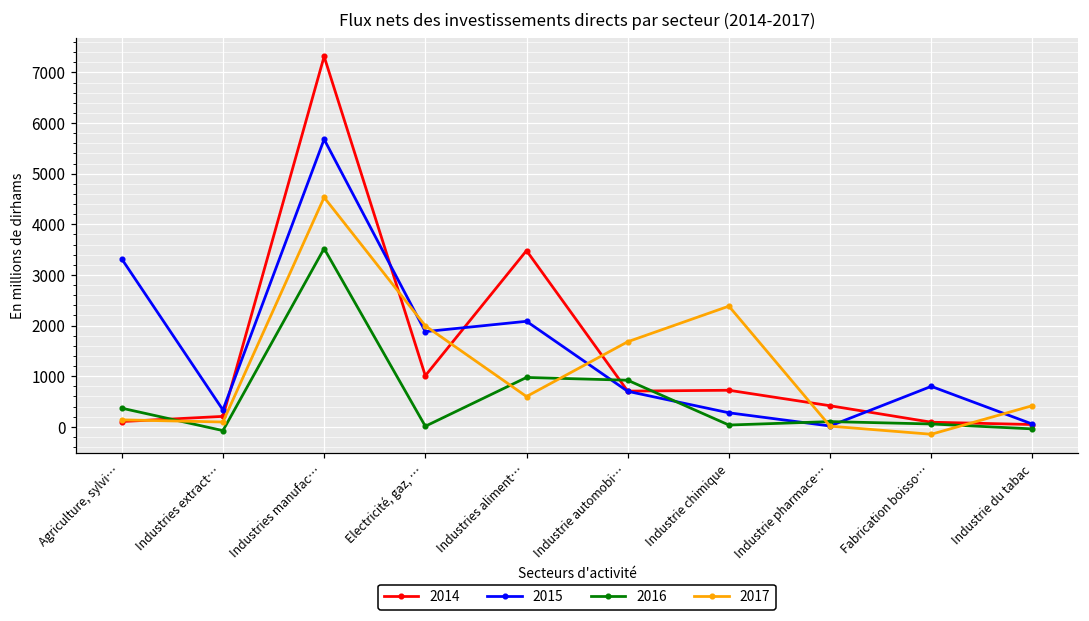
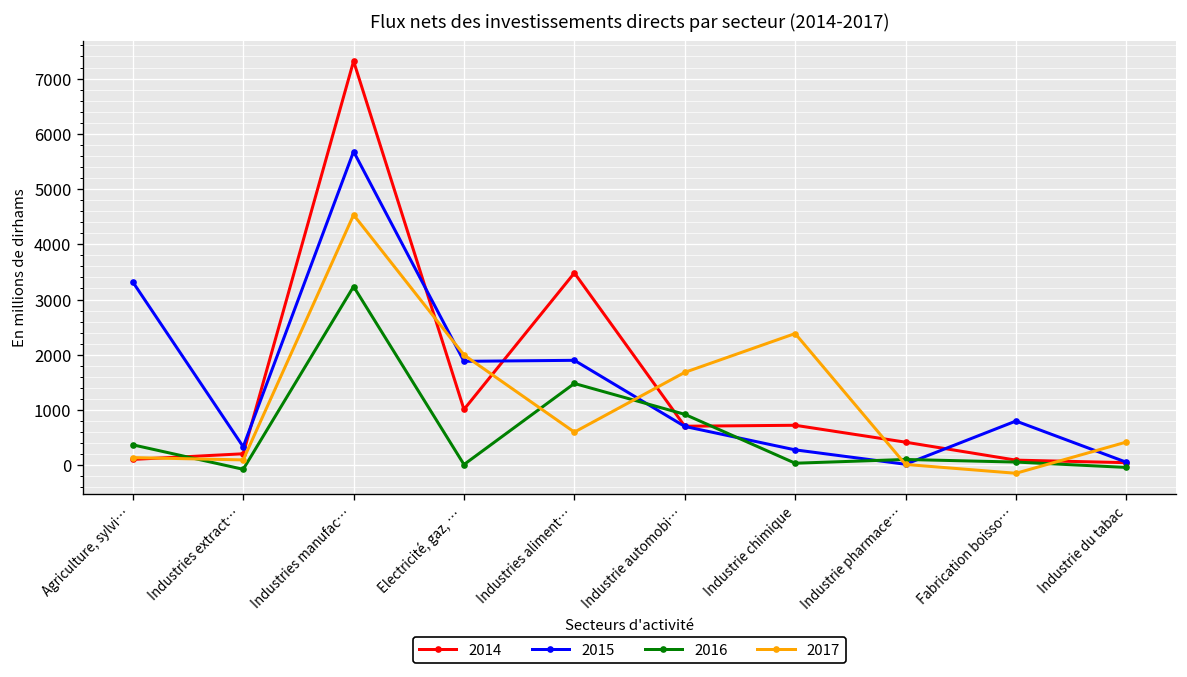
2016, Industries manufac…: 3500 -> 3200
2015, Industries aliment…: 2100 -> 1900
2016, Industries aliment…: 1000 -> 1500
